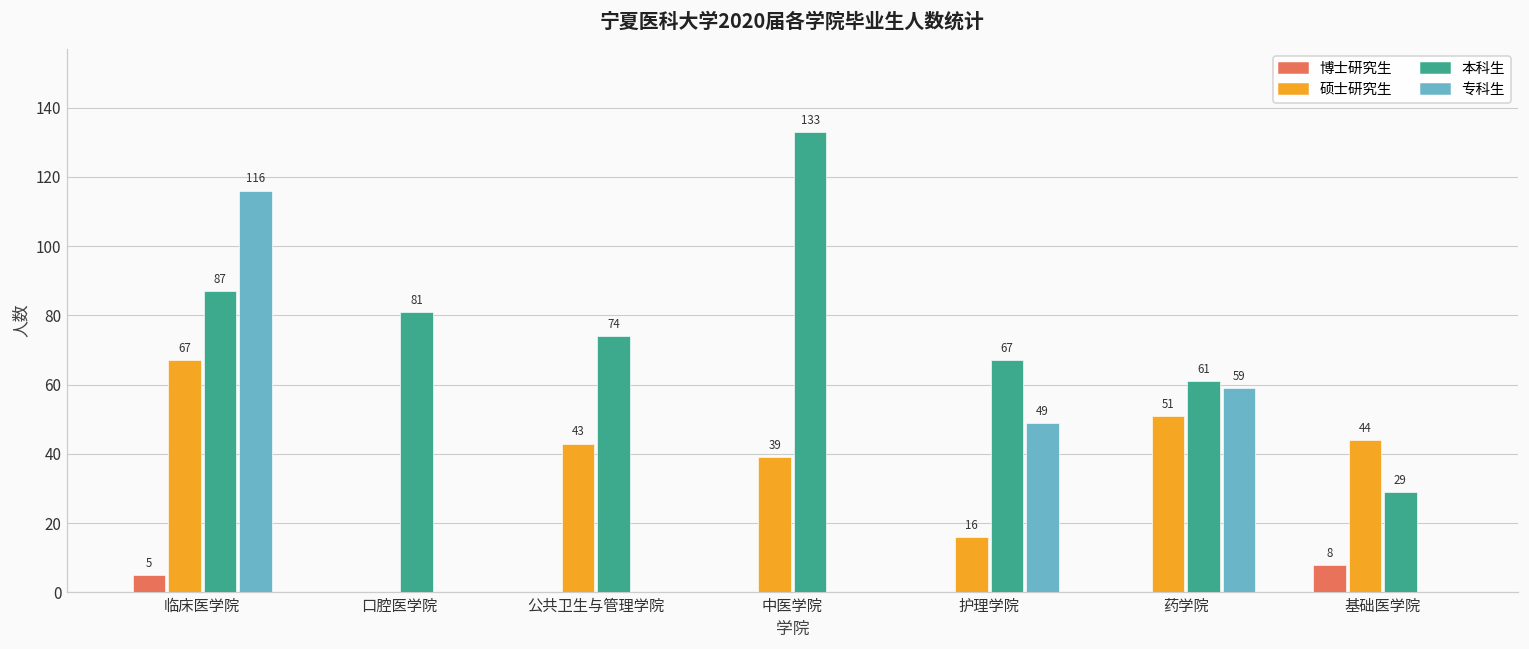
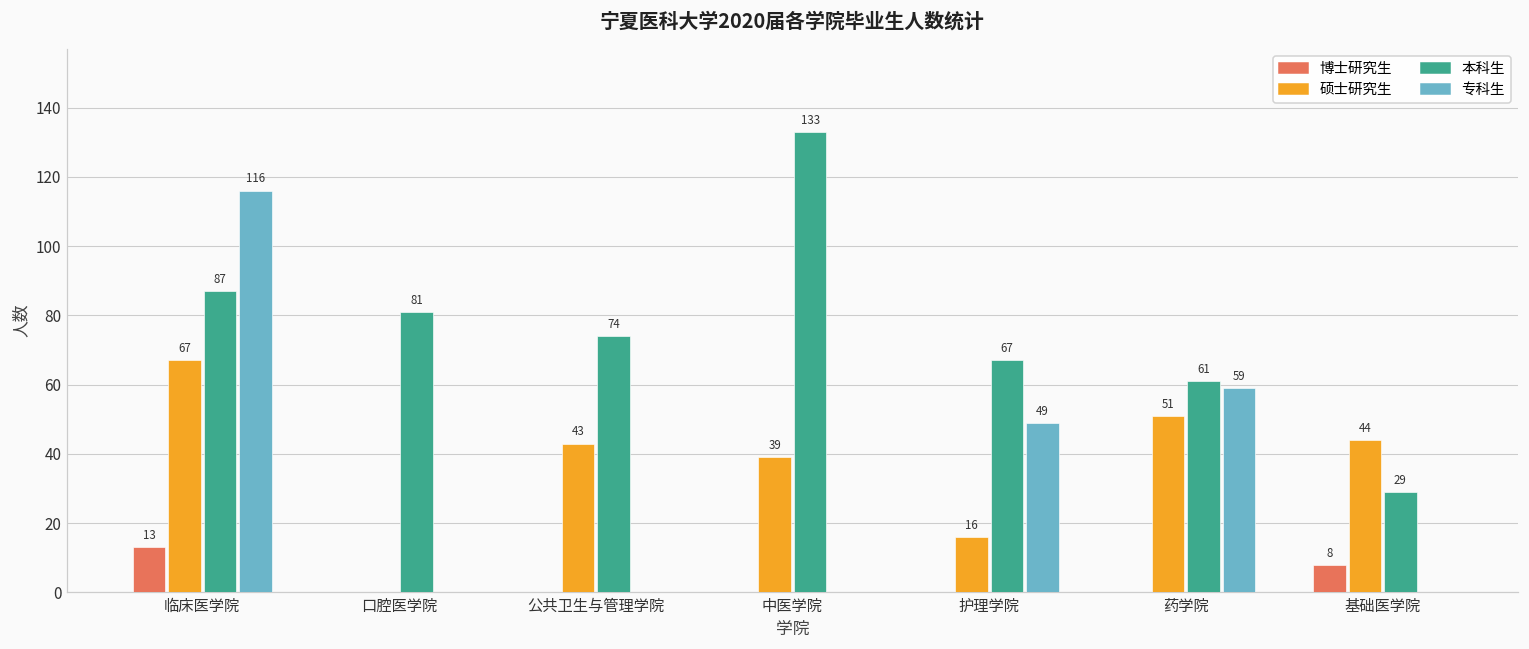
博士研究生, 临床医学院: 5 -> 13
